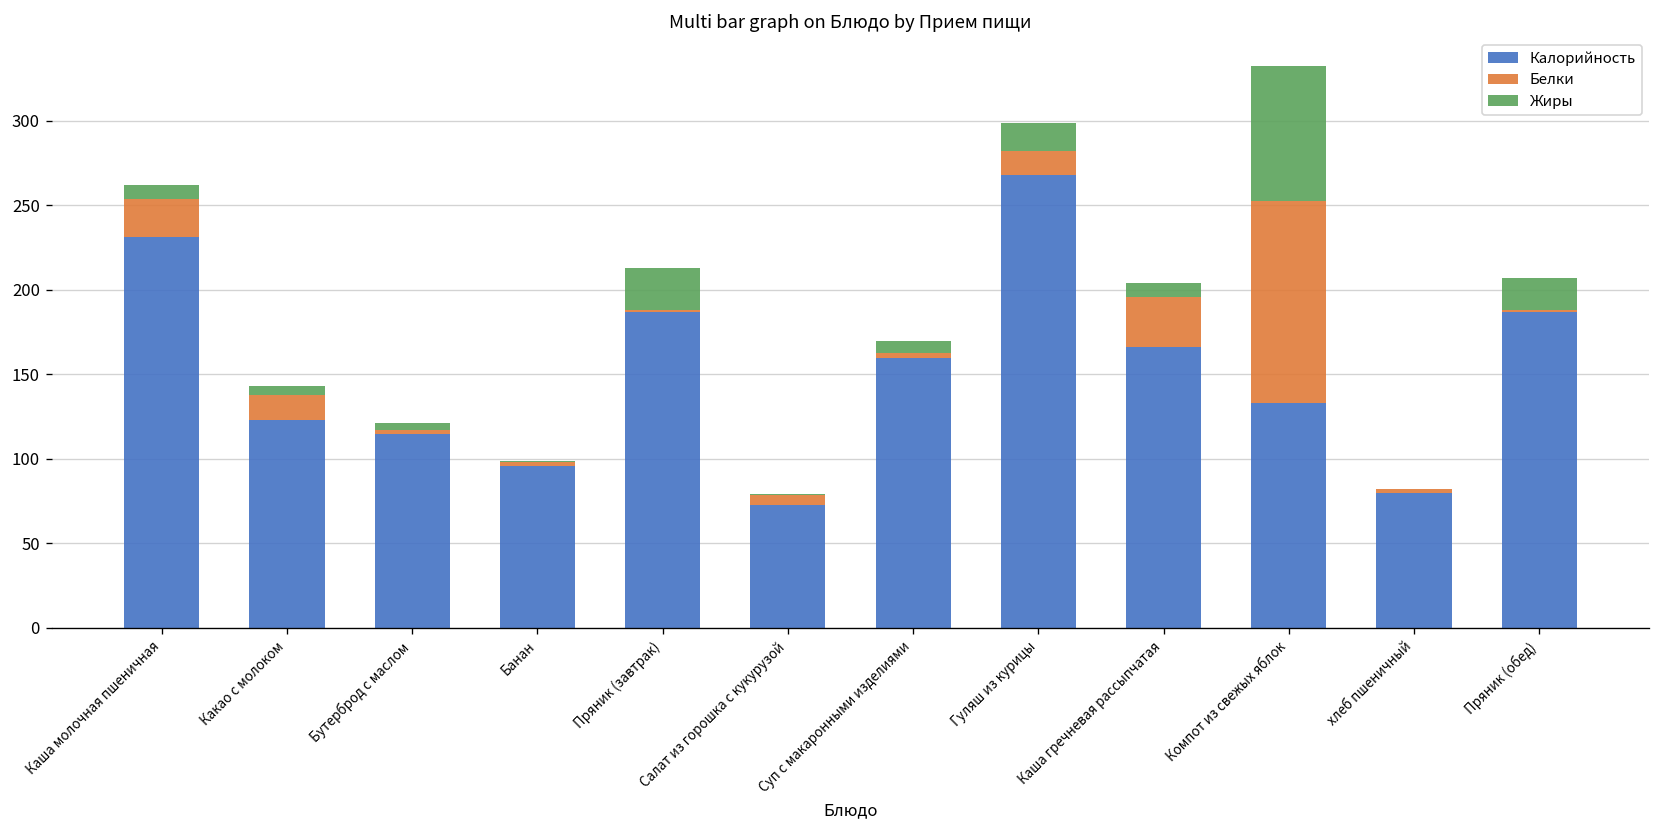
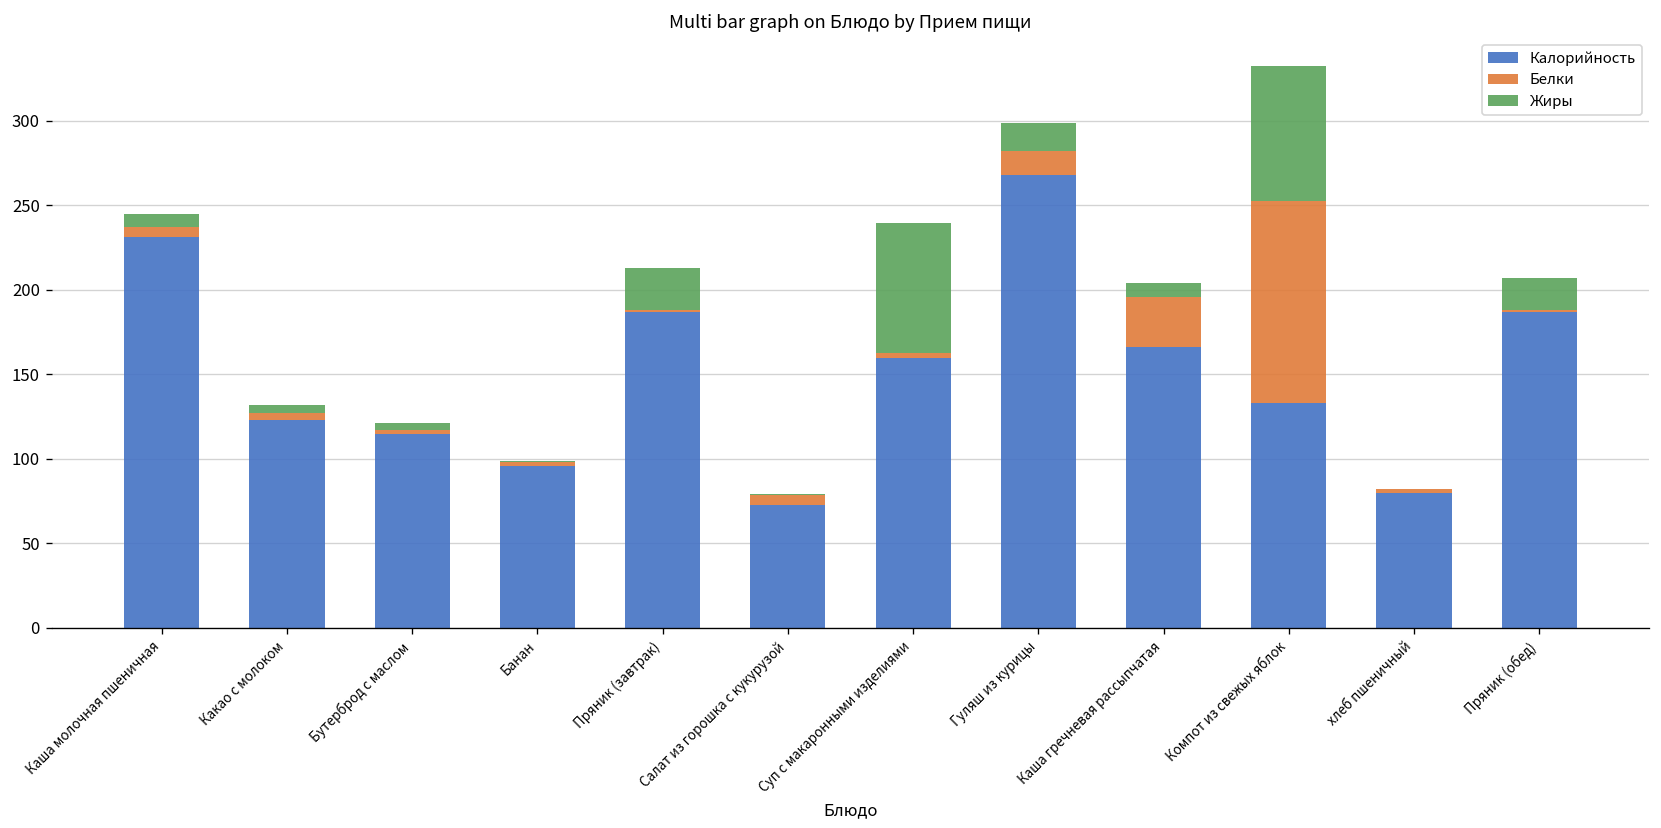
Белки, Каша молочная пшеничная: 23 -> 6
Белки, Какао с молоком: 15 -> 4
Жиры, Суп с макаронными изделиями: 7 -> 77
